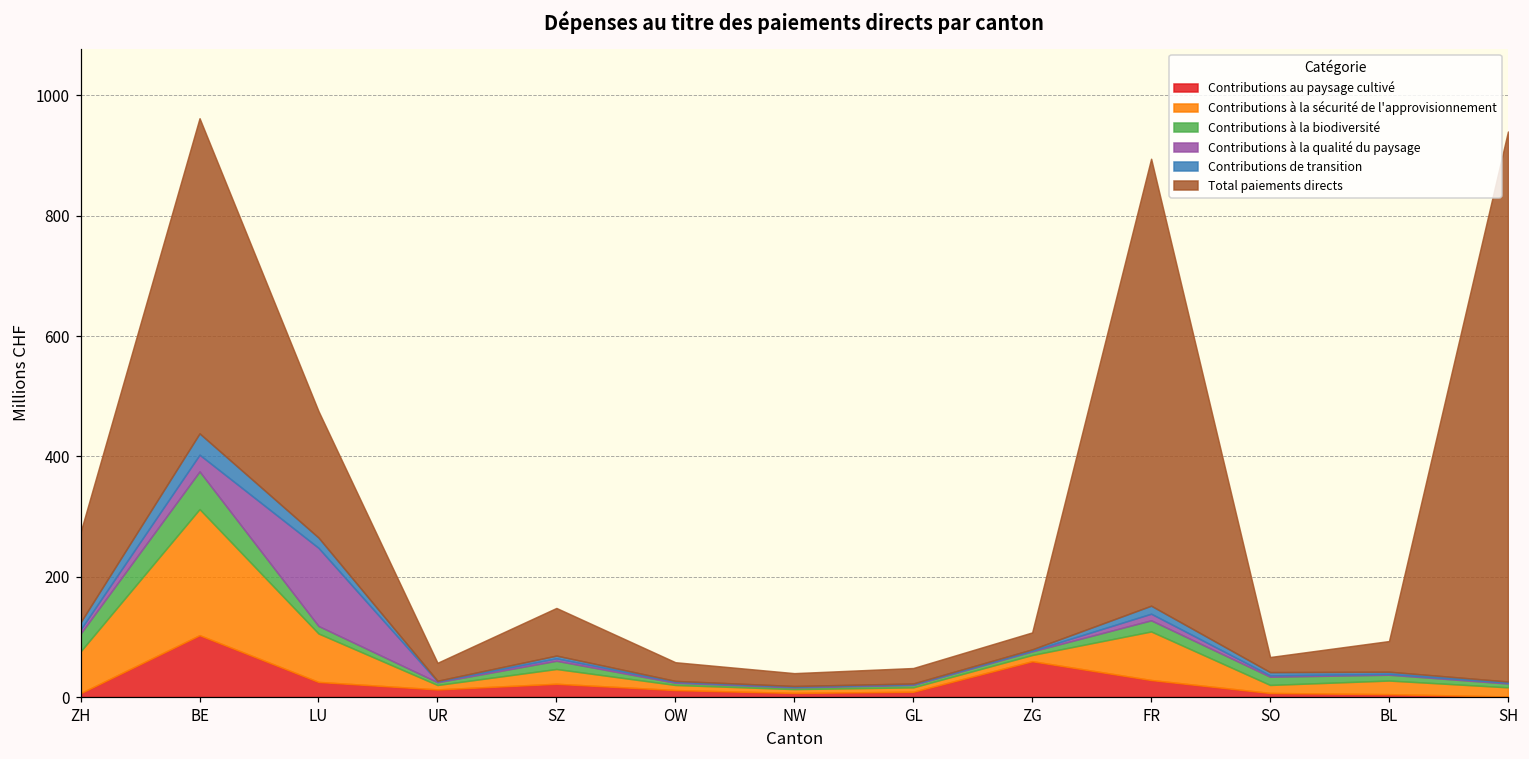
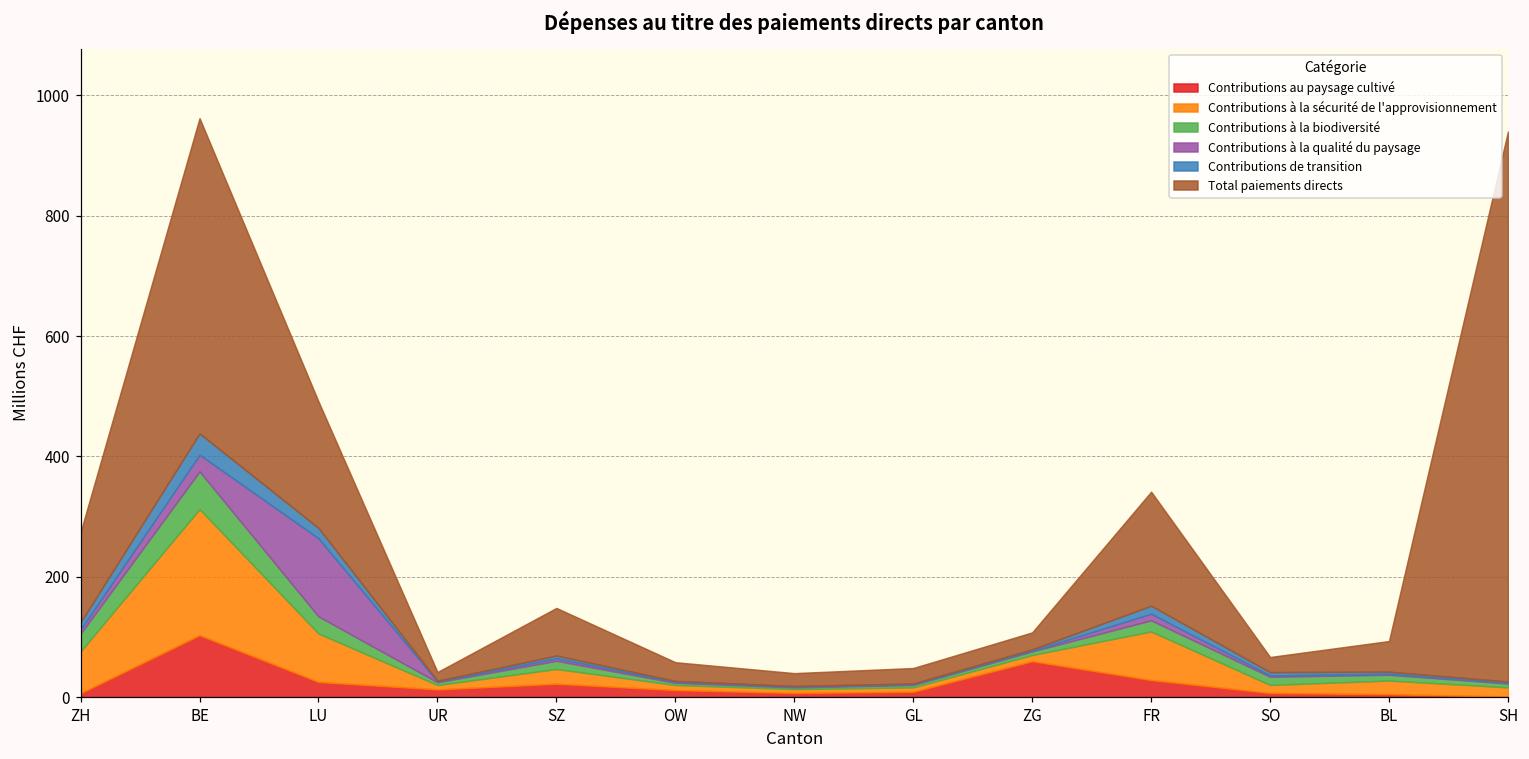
Contributions à la biodiversité, LU: 10 -> 30
Total paiements directs, UR: 30 -> 10
Total paiements directs, FR: 740 -> 190
